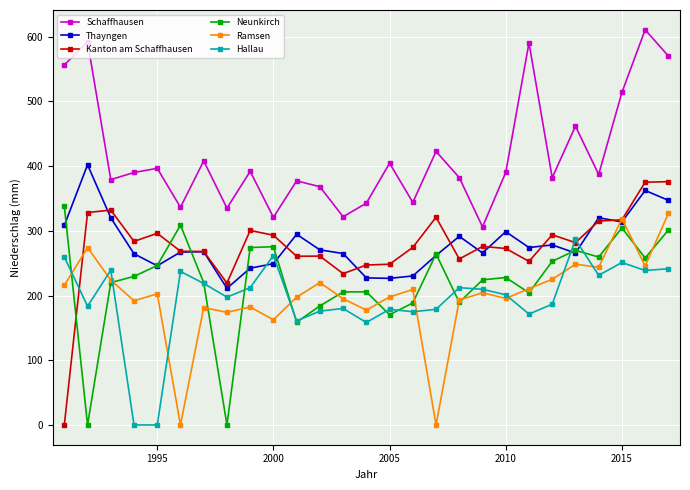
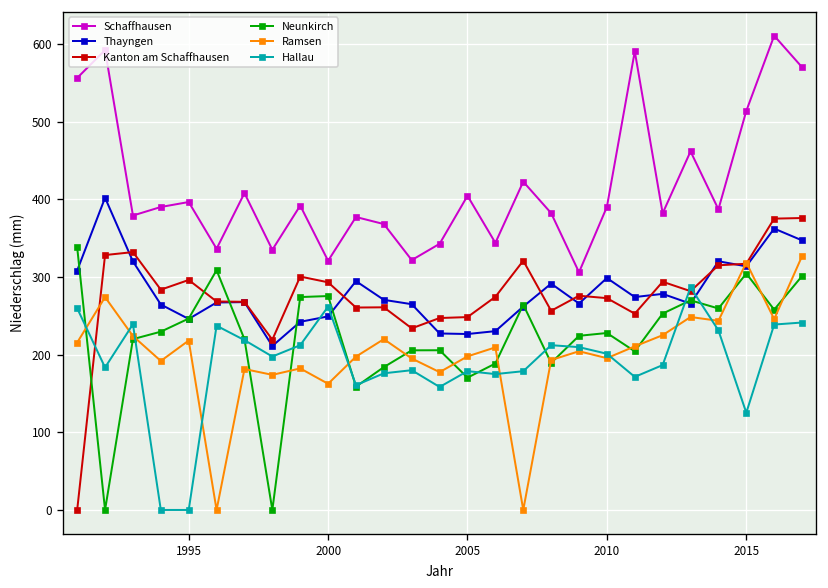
Ramsen, 1995: 200 -> 220
Hallau, 2015: 250 -> 130
